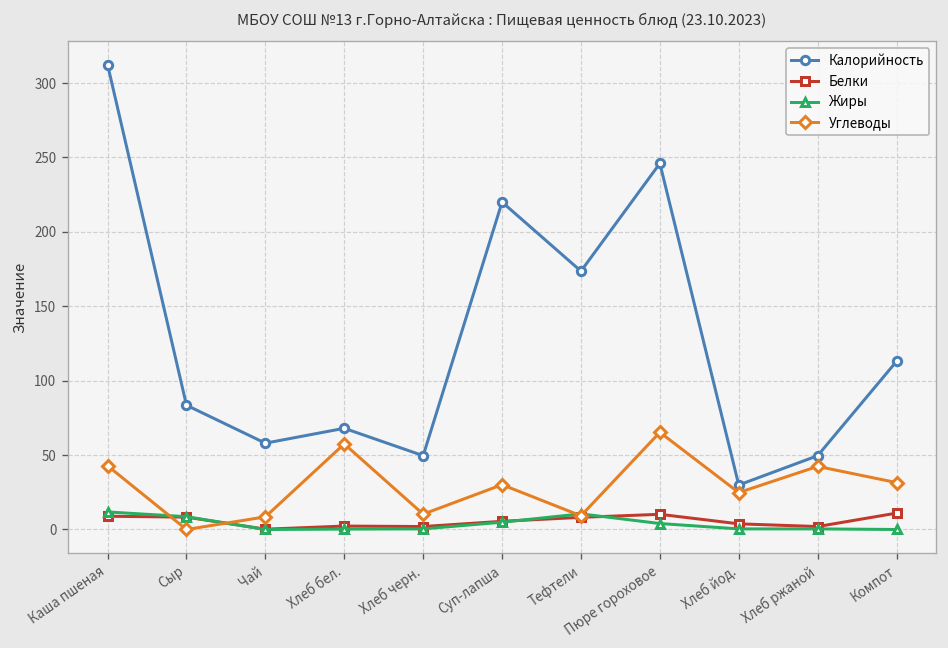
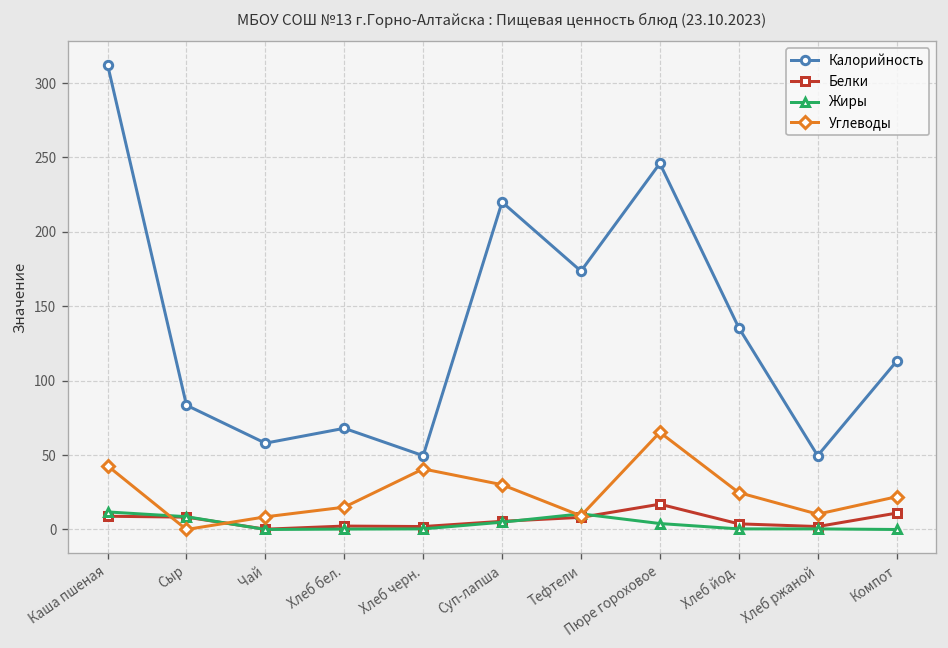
Углеводы, Хлеб бел.: 58 -> 15
Углеводы, Хлеб черн.: 10 -> 41
Белки, Пюре гороховое: 10 -> 17
Калорийность, Хлеб йод.: 30 -> 136
Углеводы, Хлеб ржаной: 42 -> 10
Углеводы, Компот: 32 -> 22
